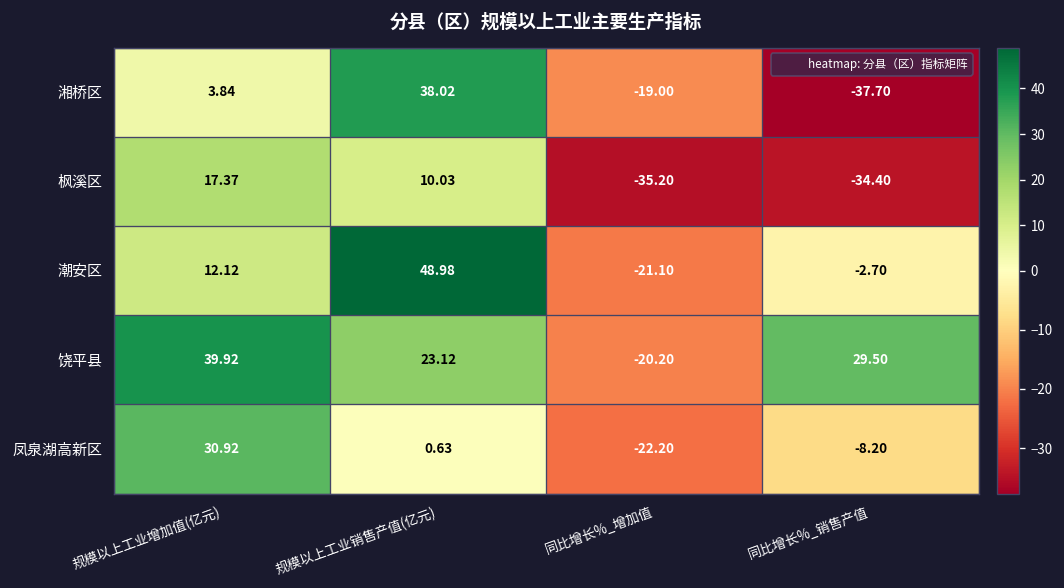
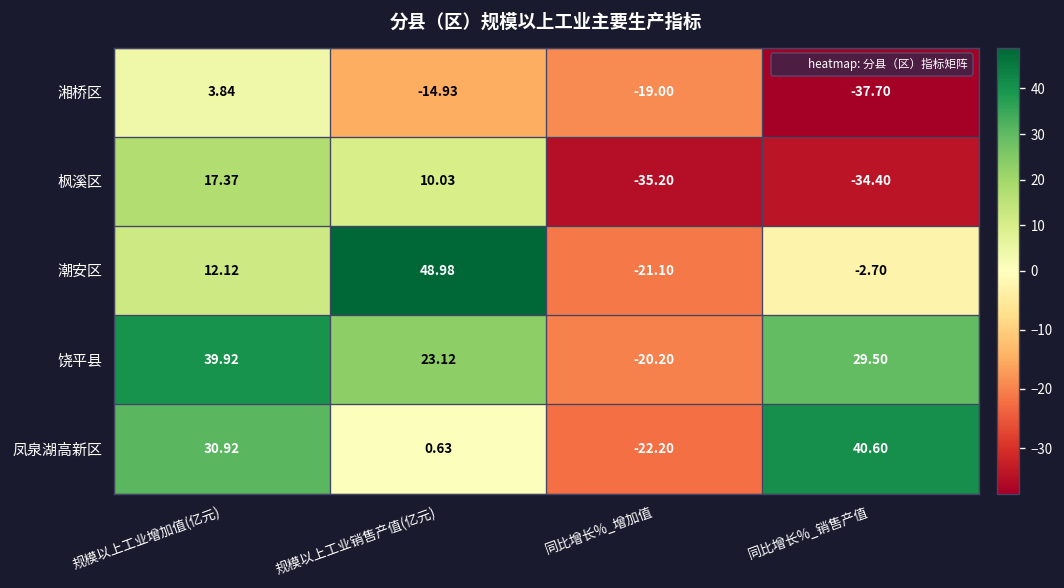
湘桥区, 规模以上工业销售产值(亿元): 38.02 -> -14.93
凤泉湖高新区, 同比增长%_销售产值: -8.20 -> 40.60
